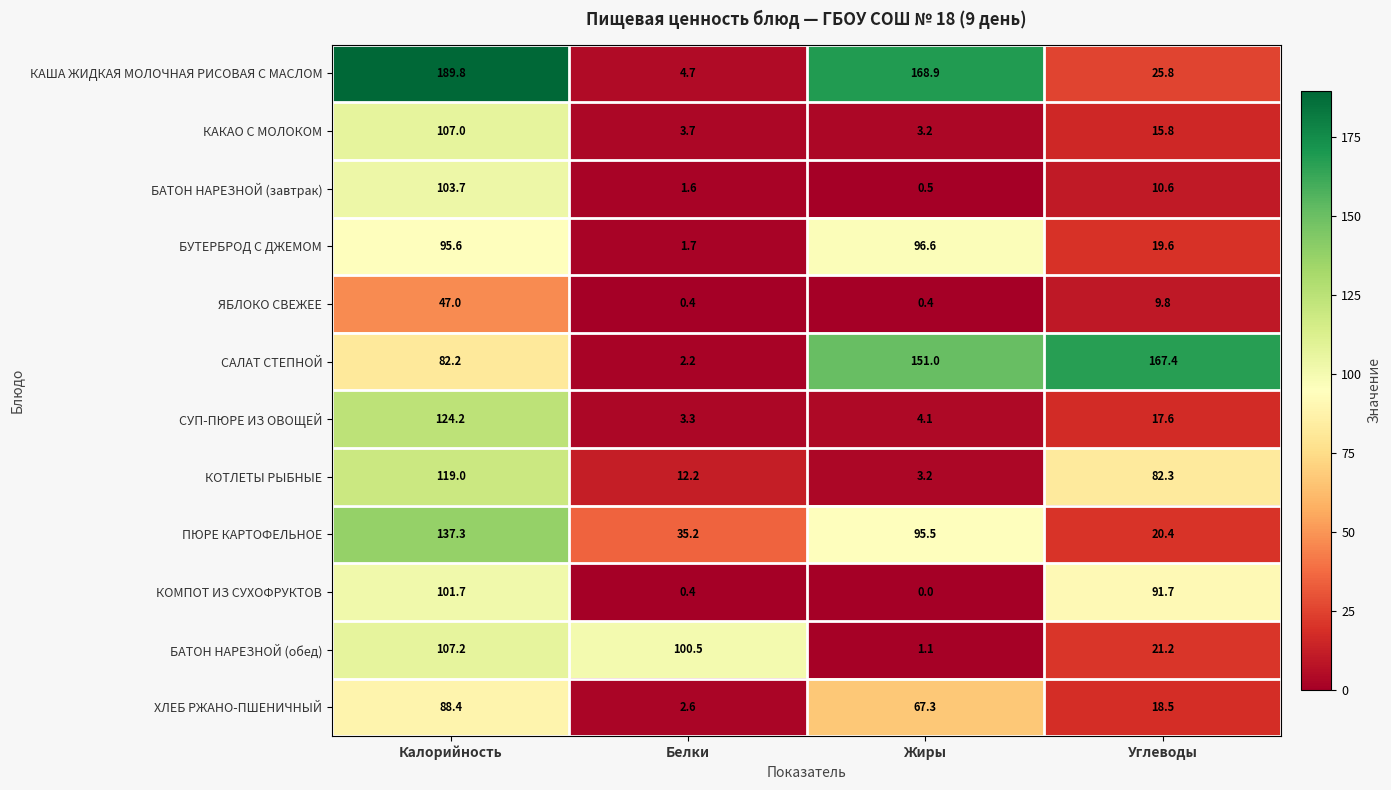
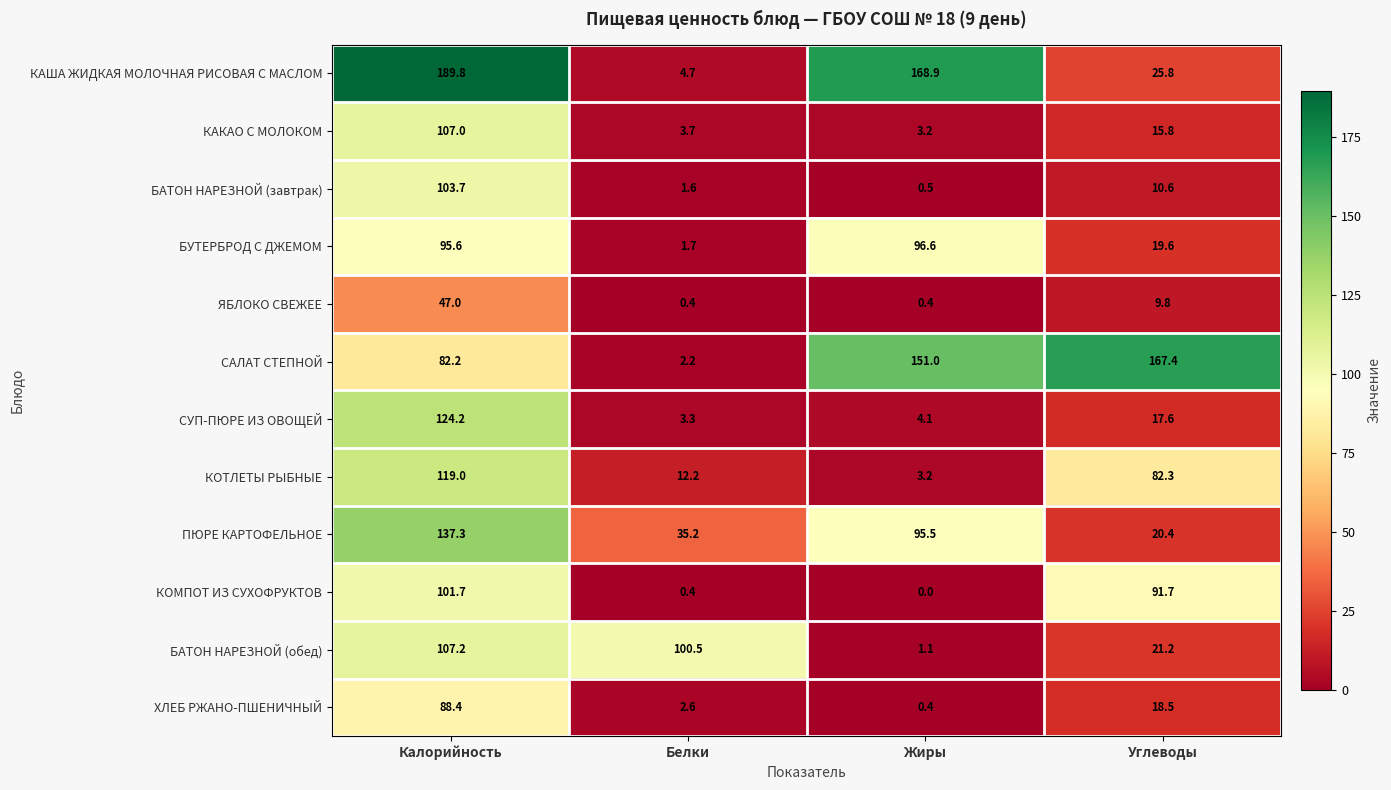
ХЛЕБ РЖАНО-ПШЕНИЧНЫЙ, Жиры: 67.3 -> 0.4
